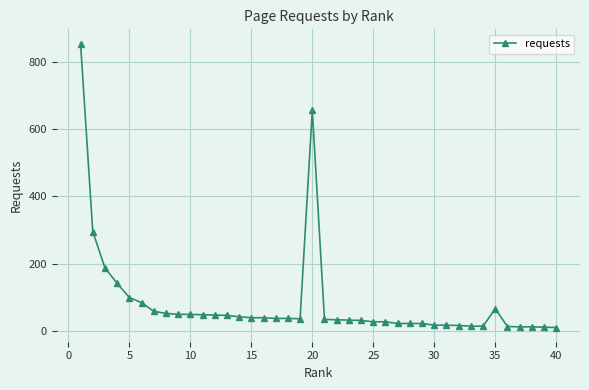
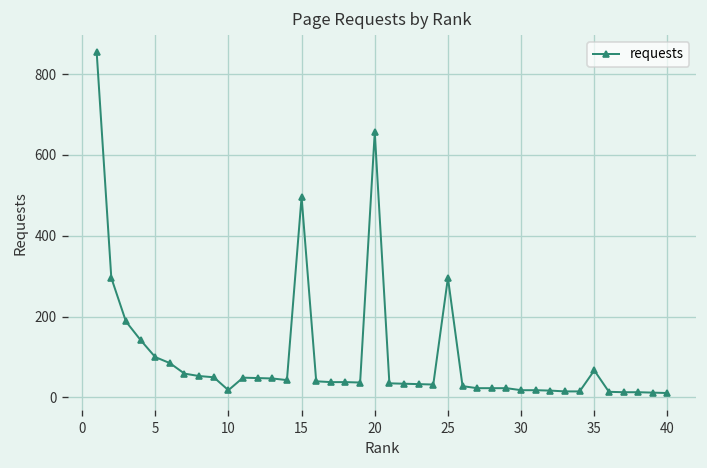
10: 50 -> 20
15: 40 -> 500
25: 30 -> 300
